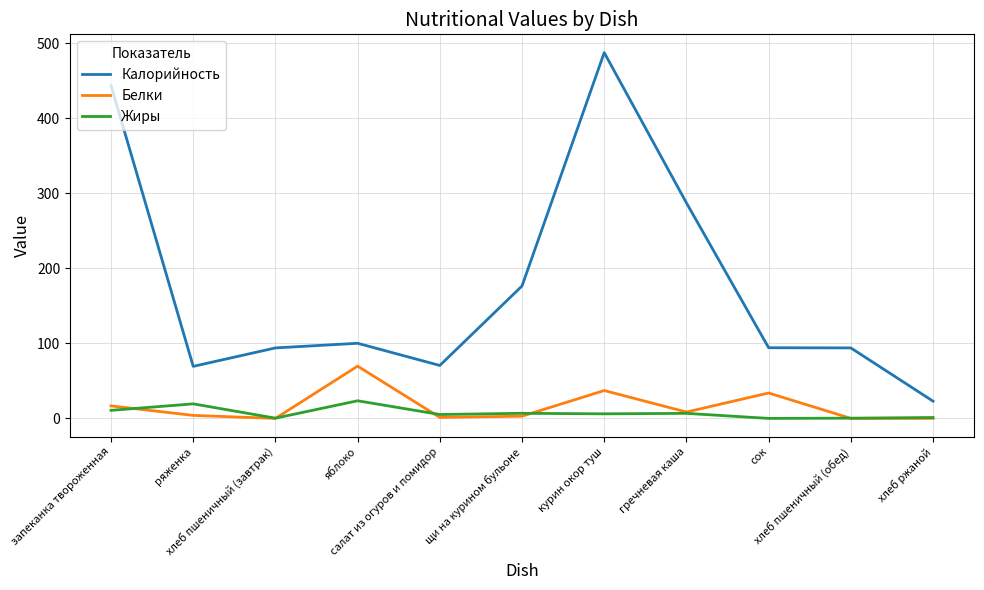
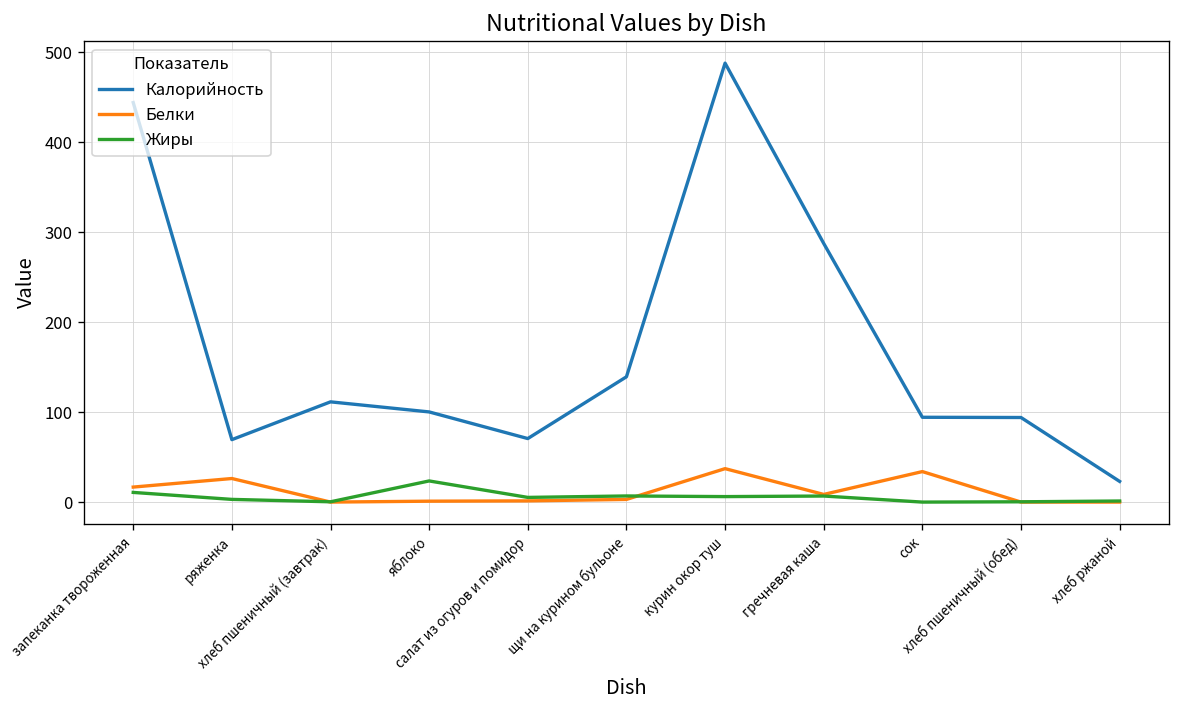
Белки, ряженка: 0 -> 30
Жиры, ряженка: 20 -> 0
Калорийность, хлеб пшеничный (завтрак): 90 -> 110
Белки, яблоко: 70 -> 0
Калорийность, щи на курином бульоне: 180 -> 140
